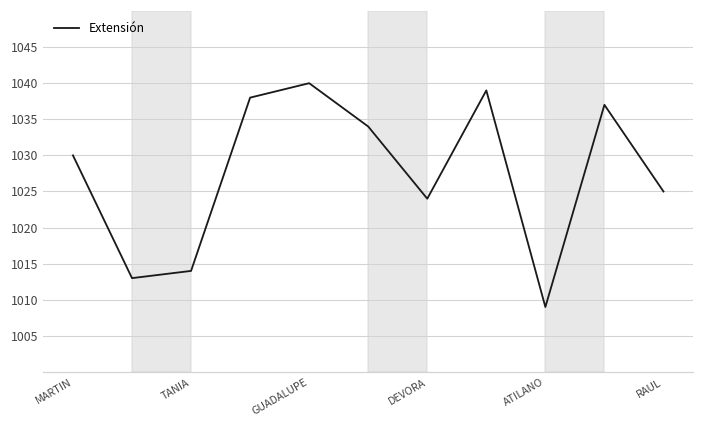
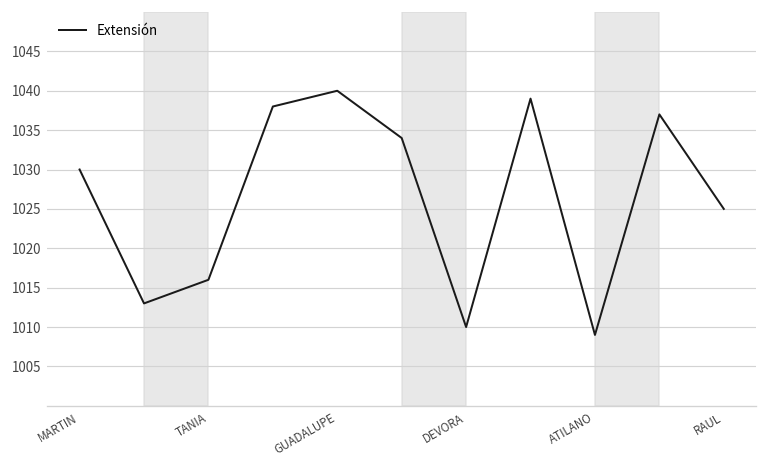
TANIA: 1014 -> 1016
DEVORA: 1024 -> 1010
